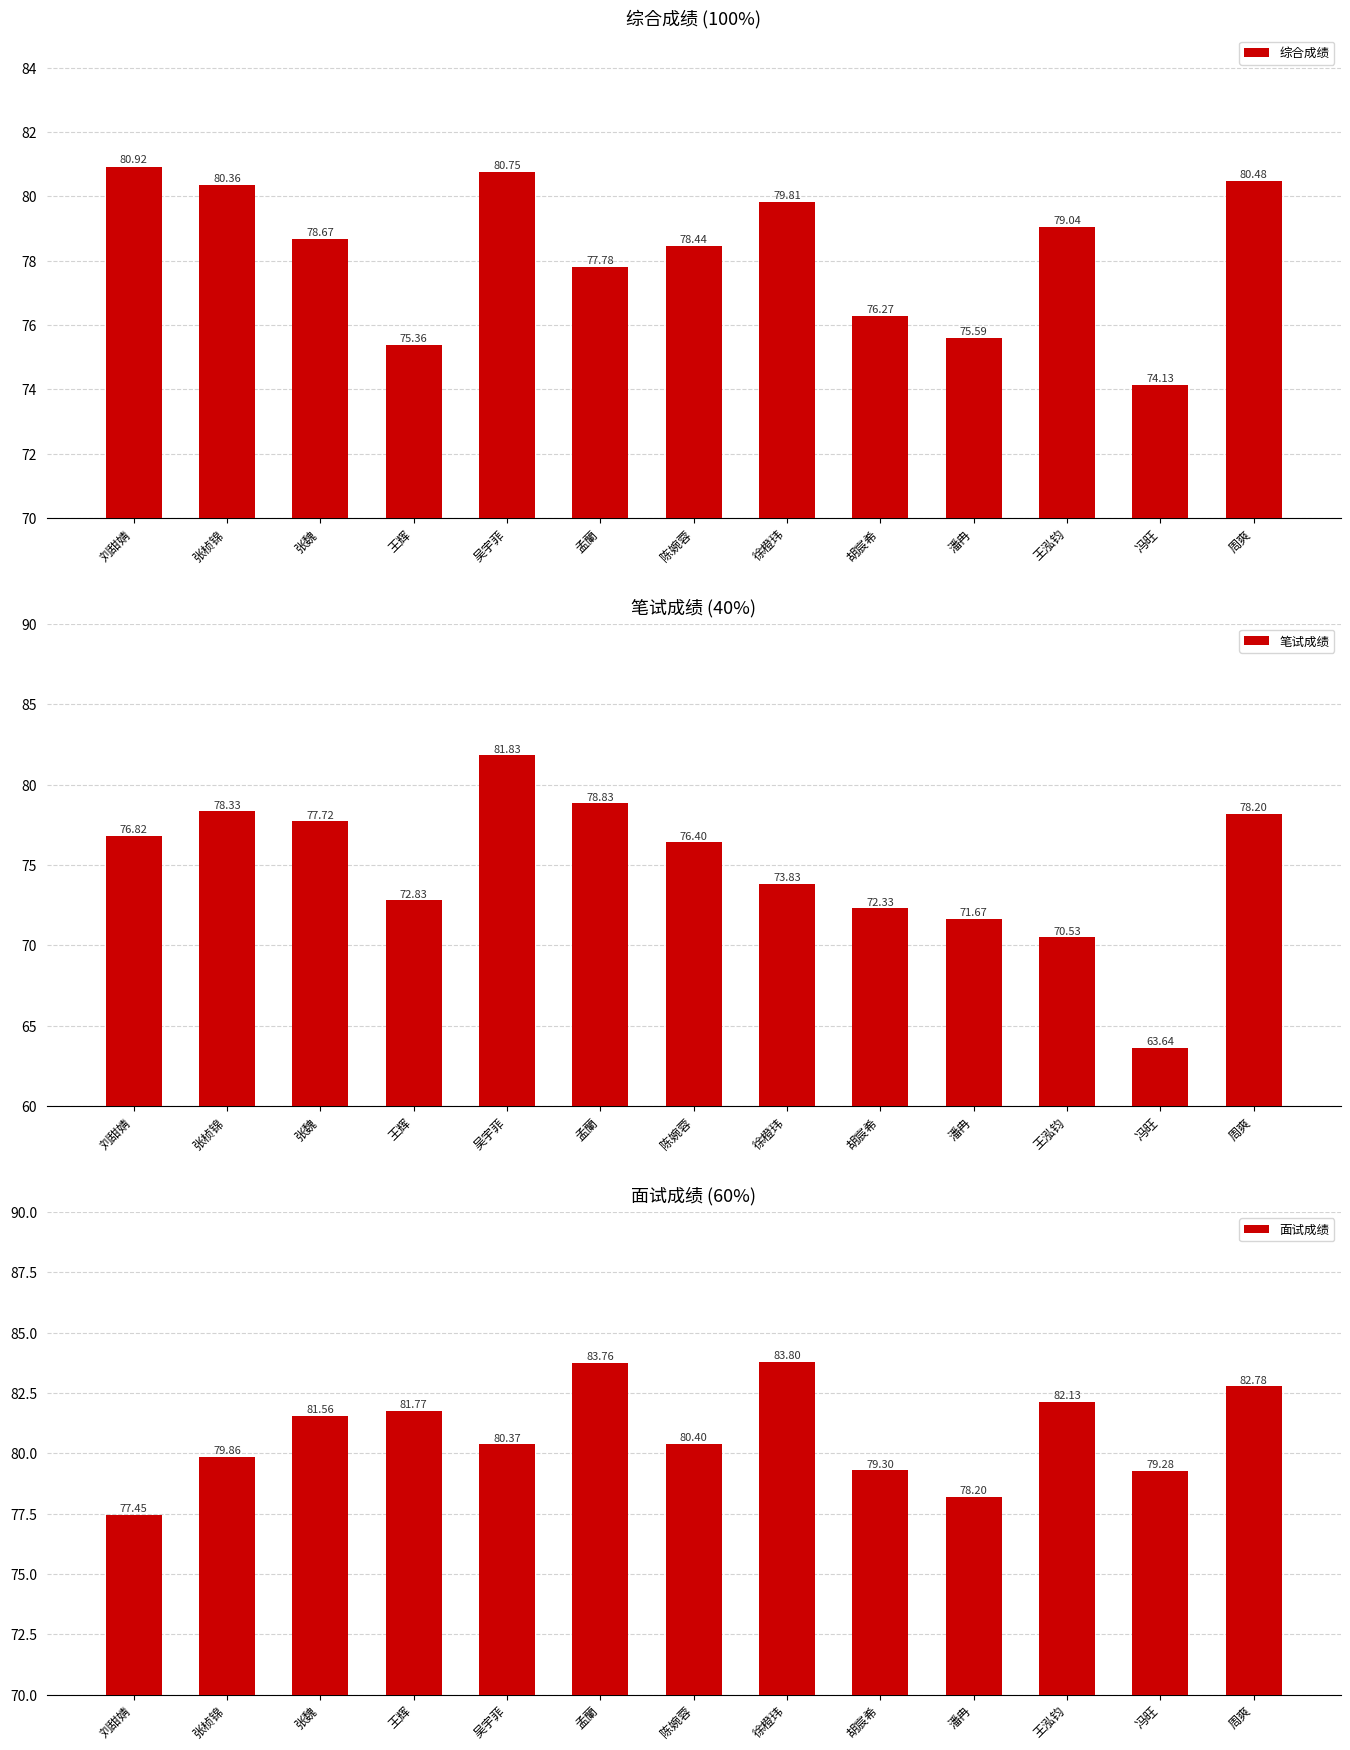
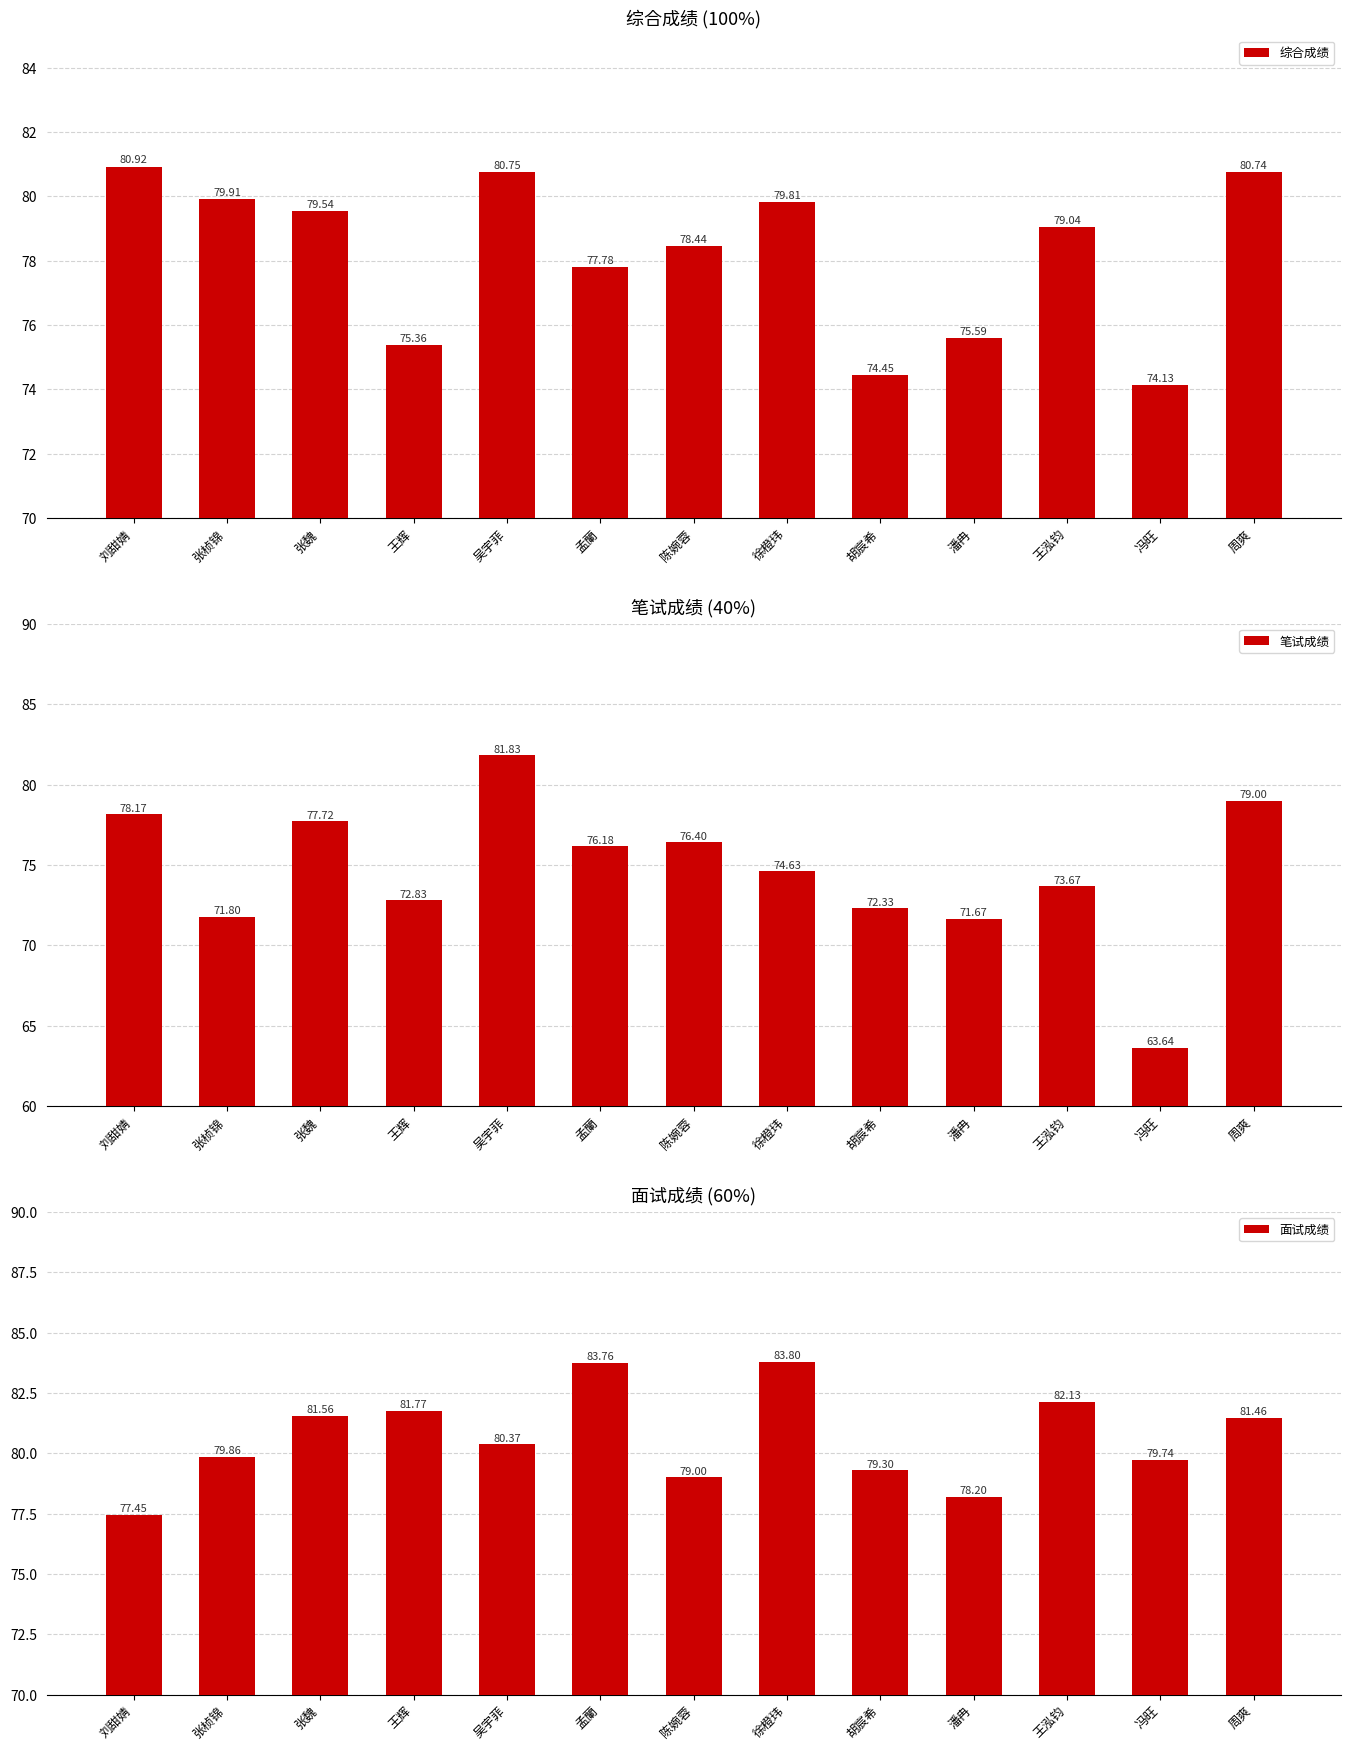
综合成绩 (100%), 张桢锦: 80.36 -> 79.91
综合成绩 (100%), 张魏: 78.67 -> 79.54
综合成绩 (100%), 胡宸希: 76.27 -> 74.45
综合成绩 (100%), 周爽: 80.48 -> 80.74
笔试成绩 (40%), 刘甜婧: 76.82 -> 78.17
笔试成绩 (40%), 张桢锦: 78.33 -> 71.80
笔试成绩 (40%), 孟蘭: 78.83 -> 76.18
笔试成绩 (40%), 徐橙玮: 73.83 -> 74.63
笔试成绩 (40%), 王泓钧: 70.53 -> 73.67
笔试成绩 (40%), 周爽: 78.20 -> 79.00
面试成绩 (60%), 陈婉蓉: 80.40 -> 79.00
面试成绩 (60%), 冯旺: 79.28 -> 79.74
面试成绩 (60%), 周爽: 82.78 -> 81.46
